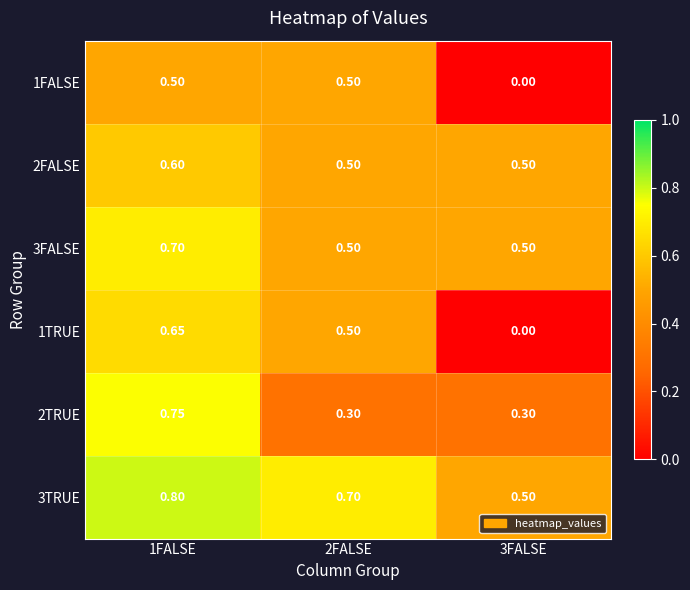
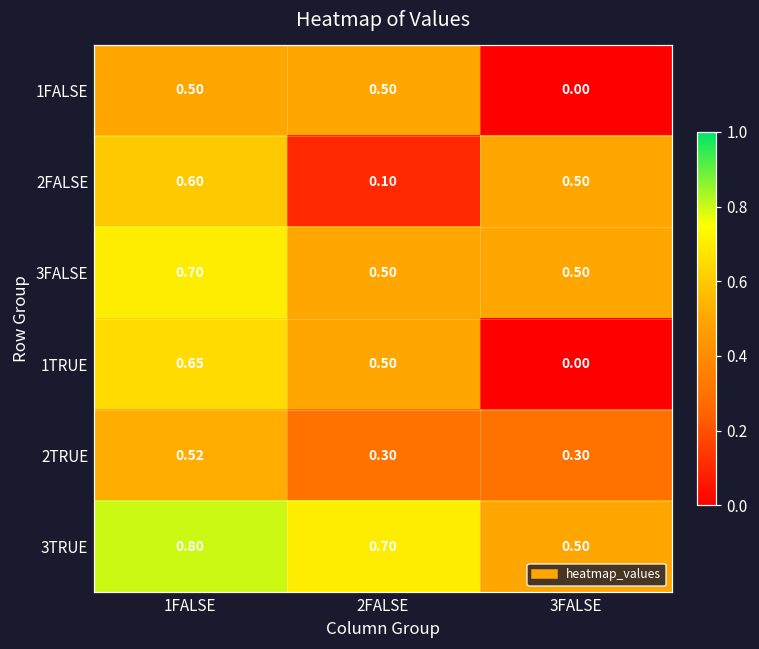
2FALSE, 2FALSE: 0.50 -> 0.10
2TRUE, 1FALSE: 0.75 -> 0.52
